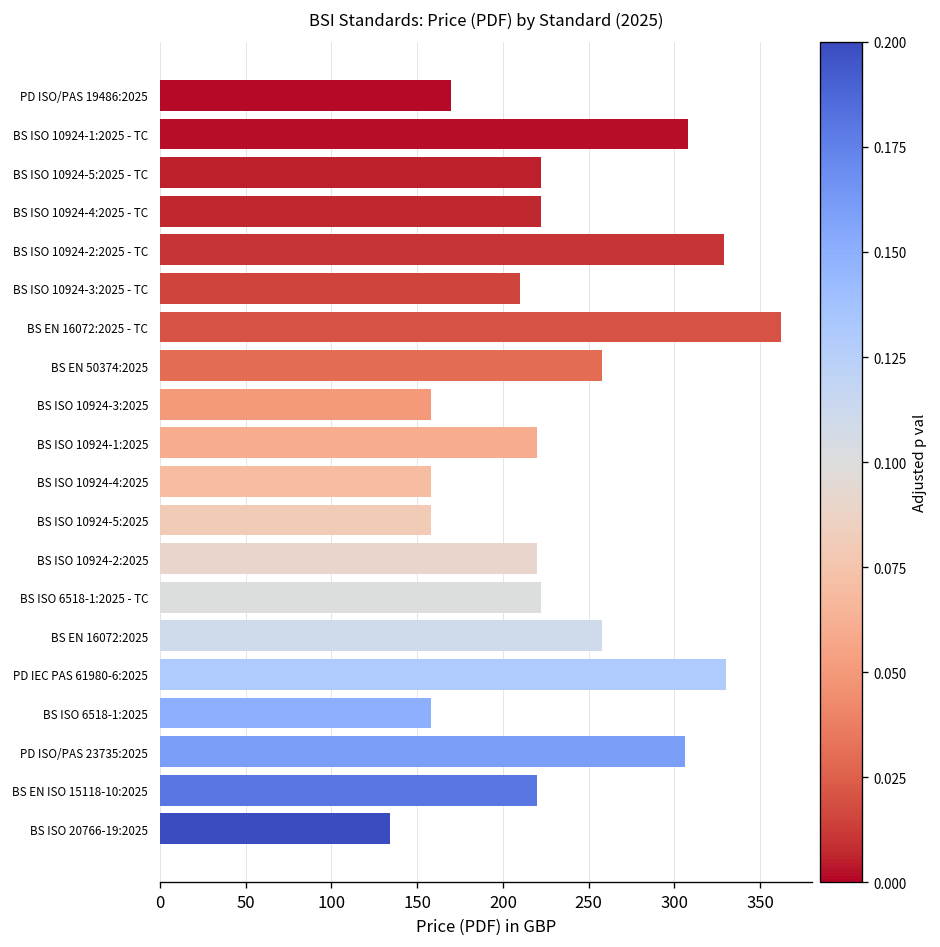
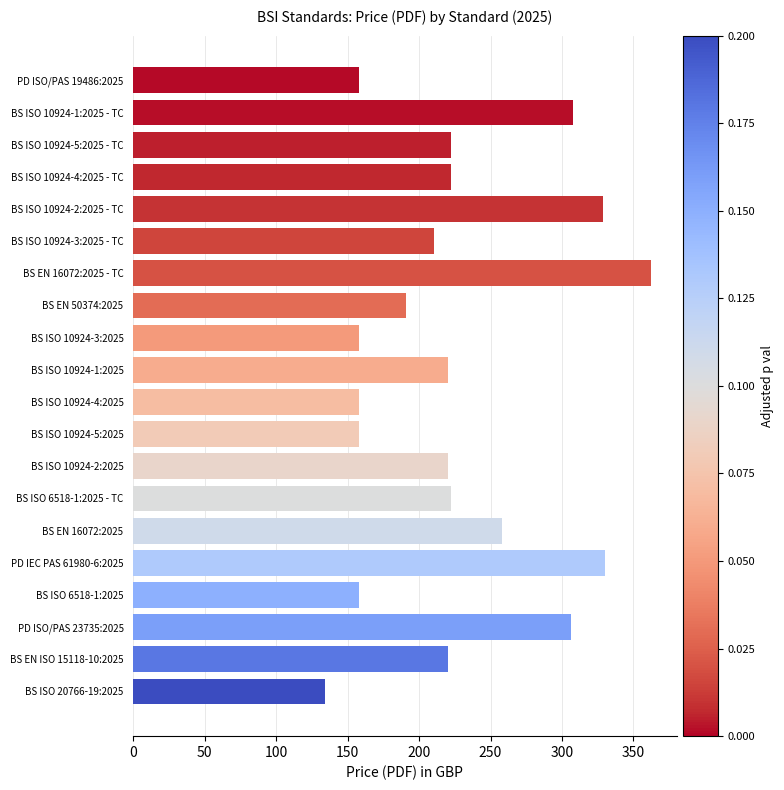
PD ISO/PAS 19486:2025: 170 -> 158
BS EN 50374:2025: 258 -> 191
